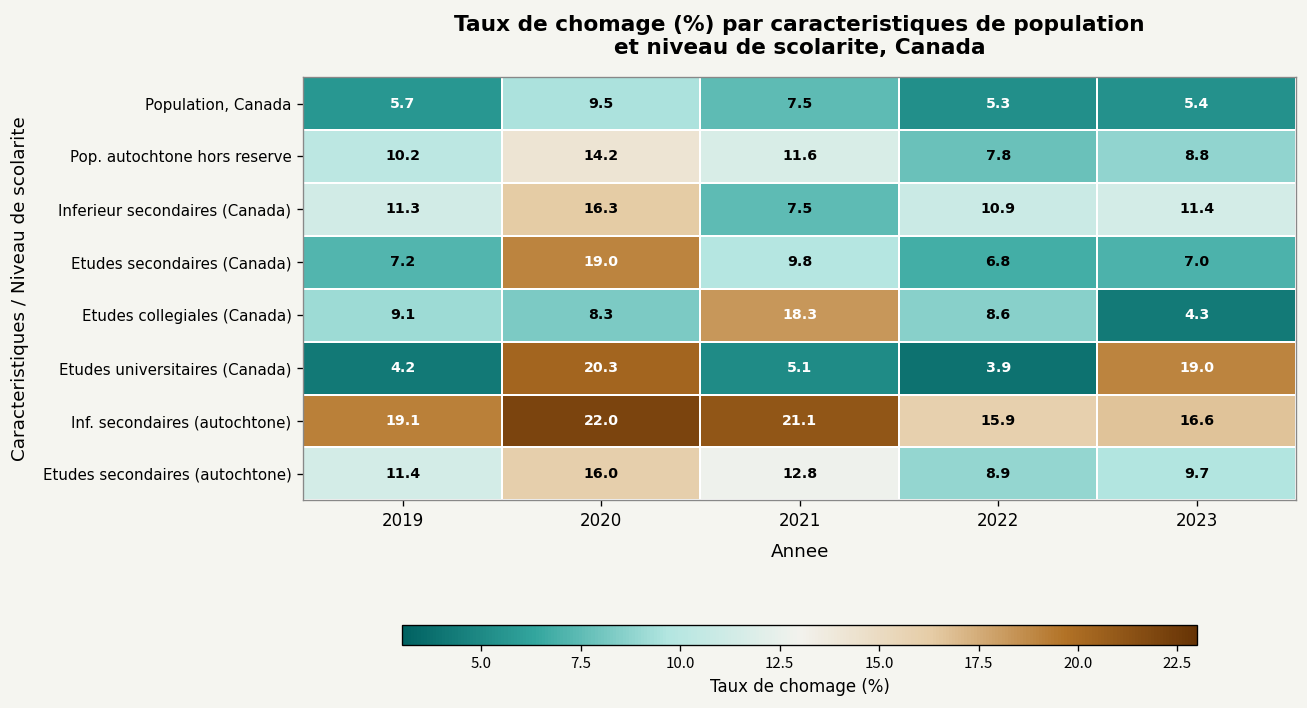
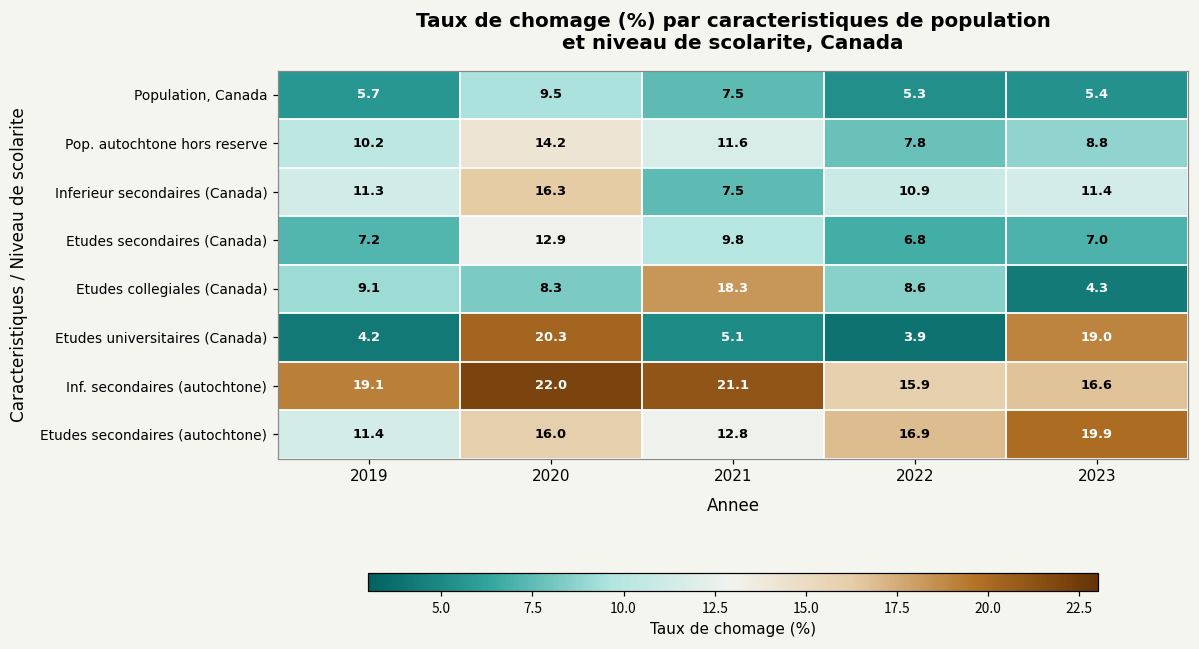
Etudes secondaires (Canada), 2020: 19.0 -> 12.9
Etudes secondaires (autochtone), 2022: 8.9 -> 16.9
Etudes secondaires (autochtone), 2023: 9.7 -> 19.9
